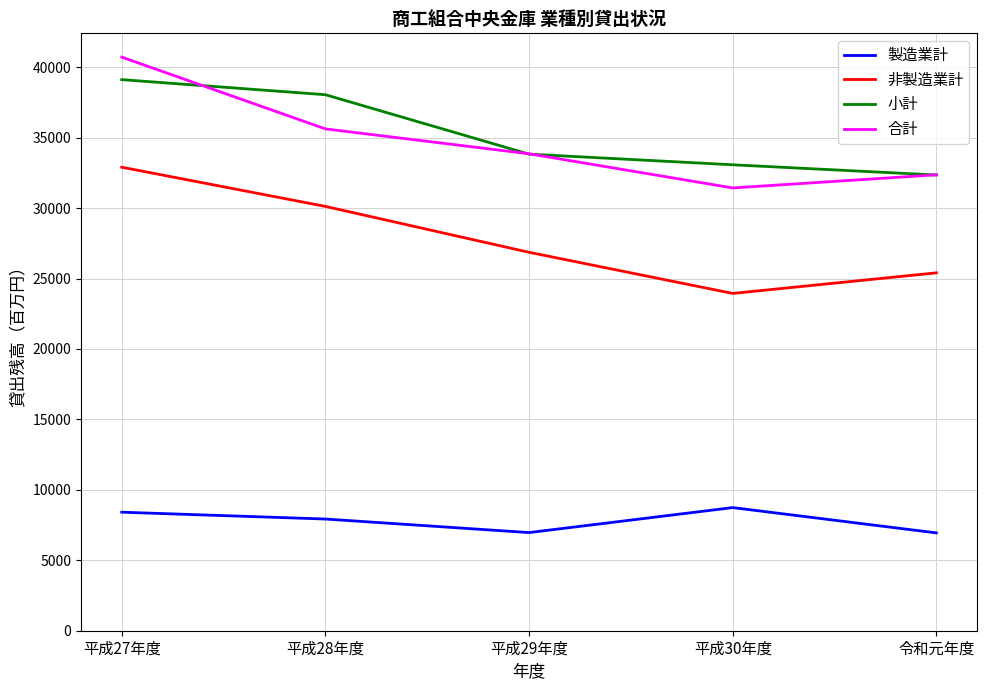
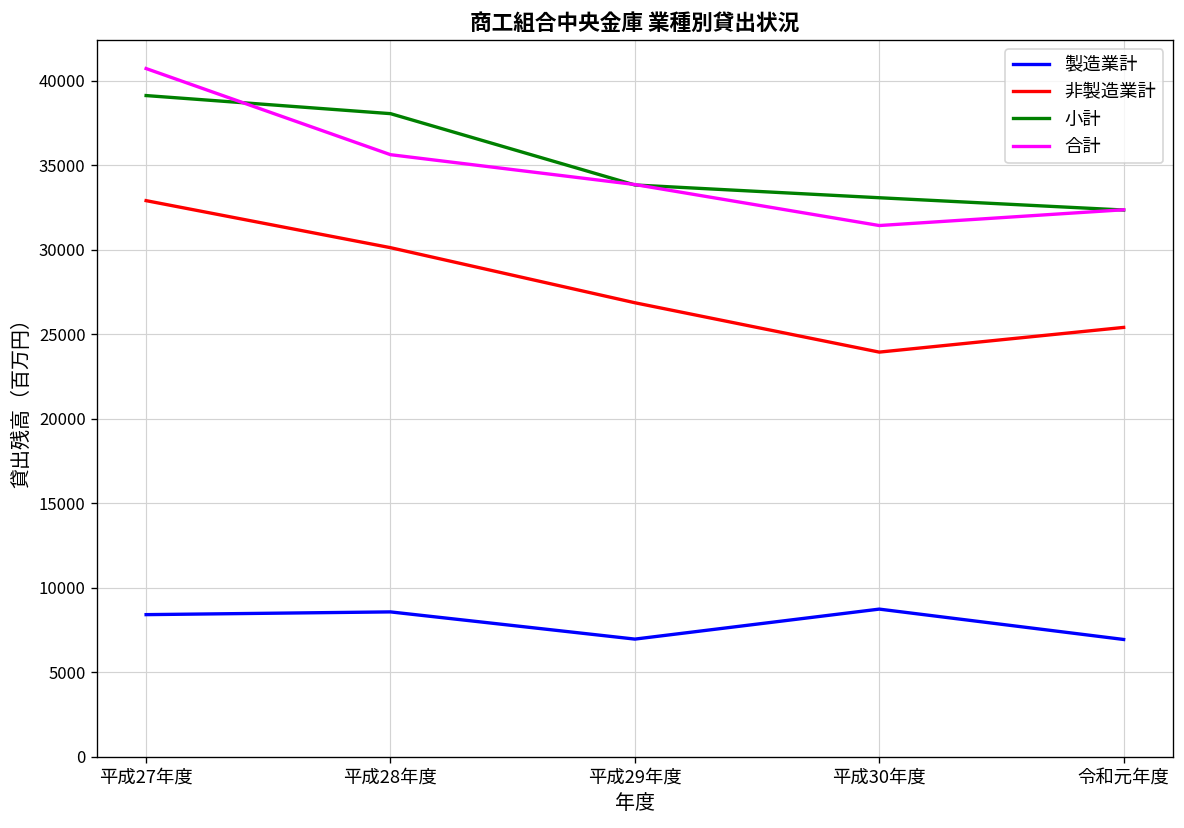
製造業計, 平成28年度: 7900 -> 8600
